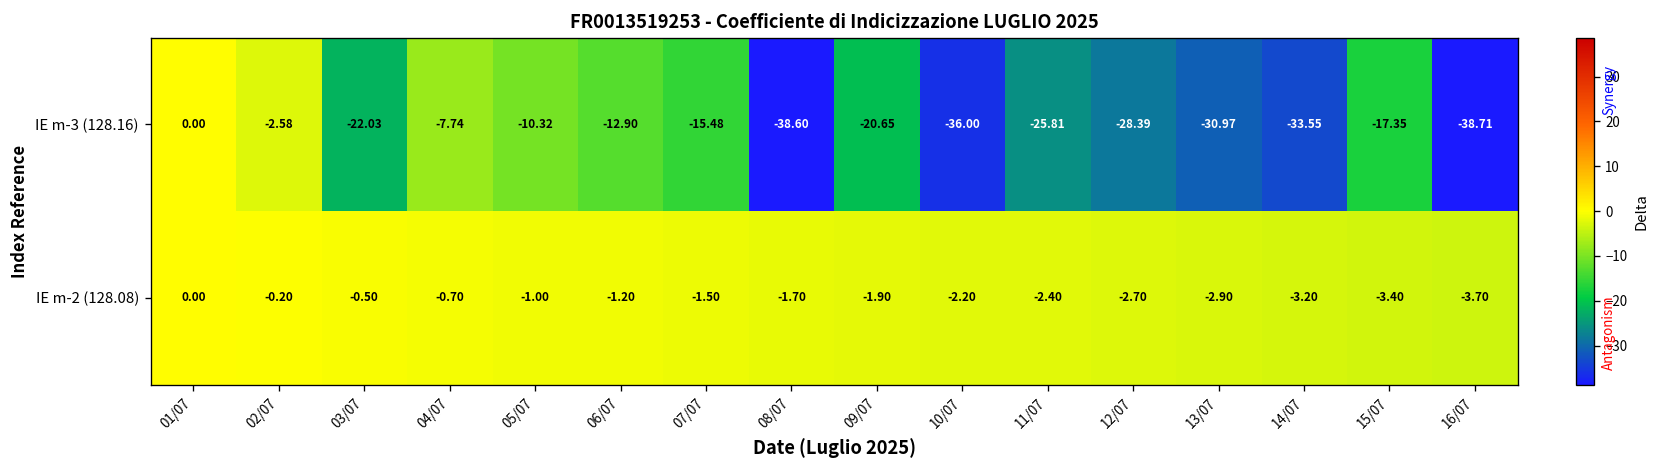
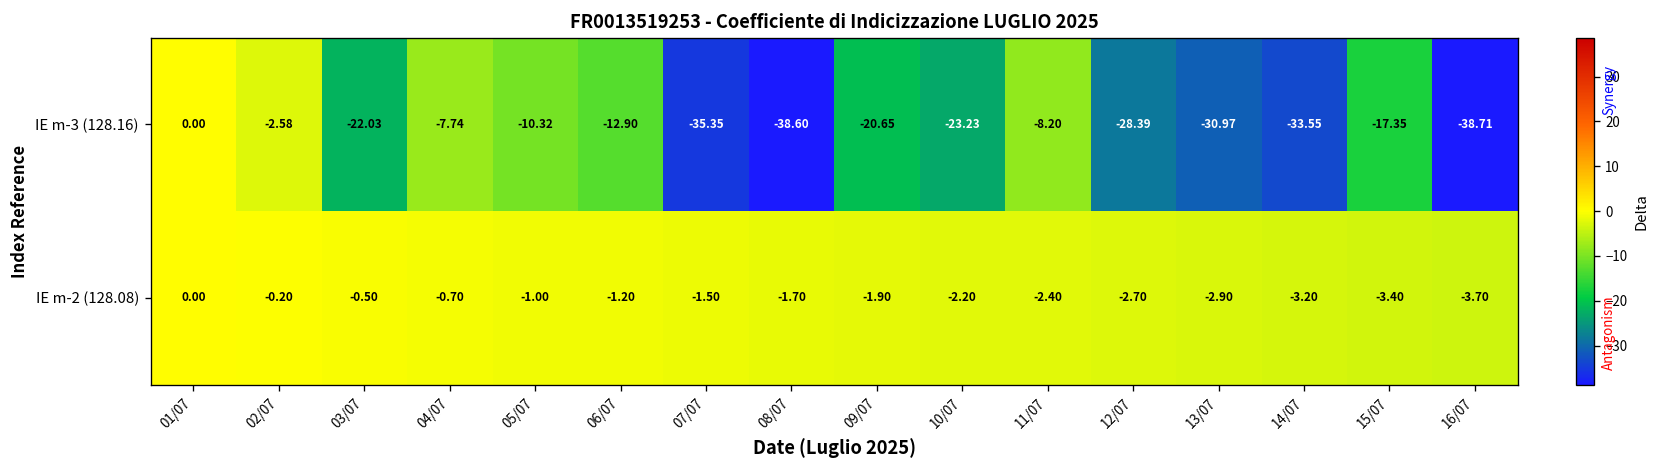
IE m-3 (128.16), 07/07: -15.48 -> -35.35
IE m-3 (128.16), 10/07: -36.00 -> -23.23
IE m-3 (128.16), 11/07: -25.81 -> -8.20
